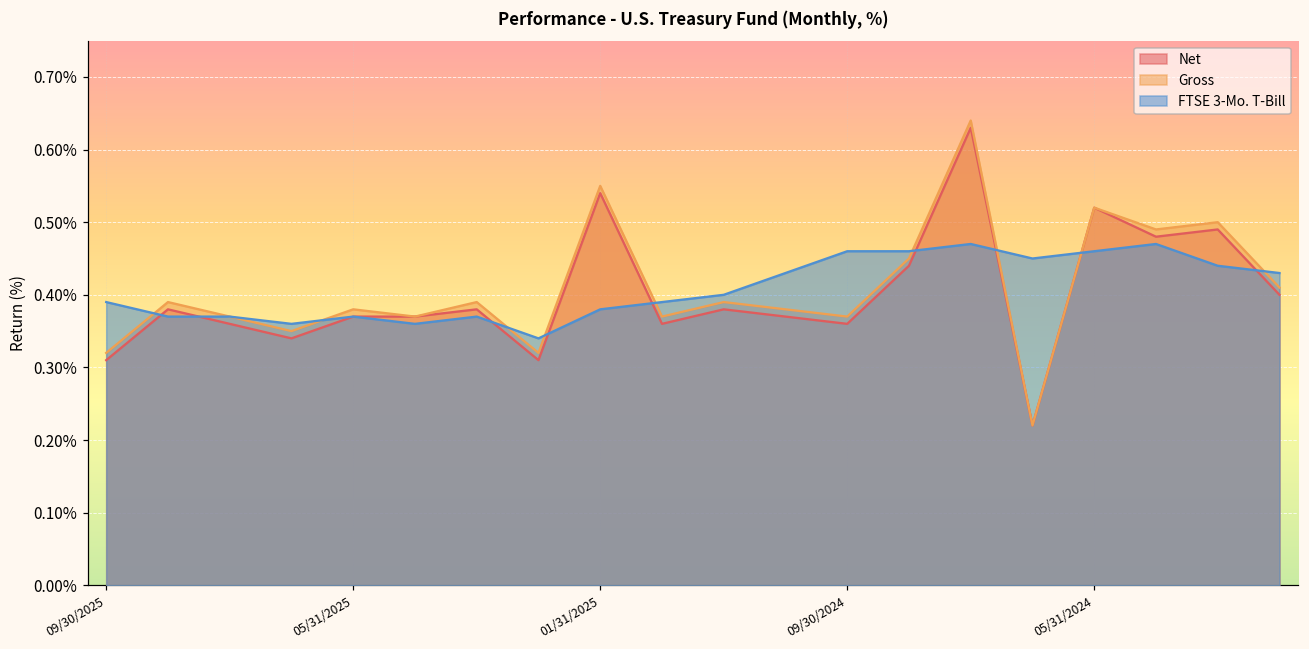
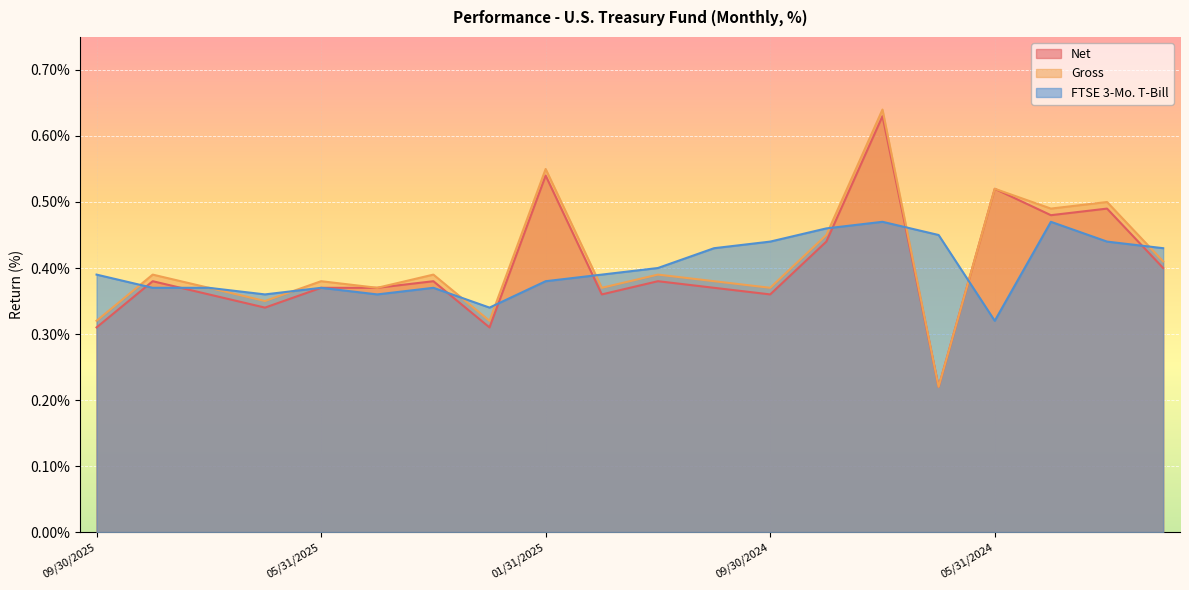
FTSE 3-Mo. T-Bill, 09/30/2024: 0.46% -> 0.44%
FTSE 3-Mo. T-Bill, 05/31/2024: 0.46% -> 0.32%
